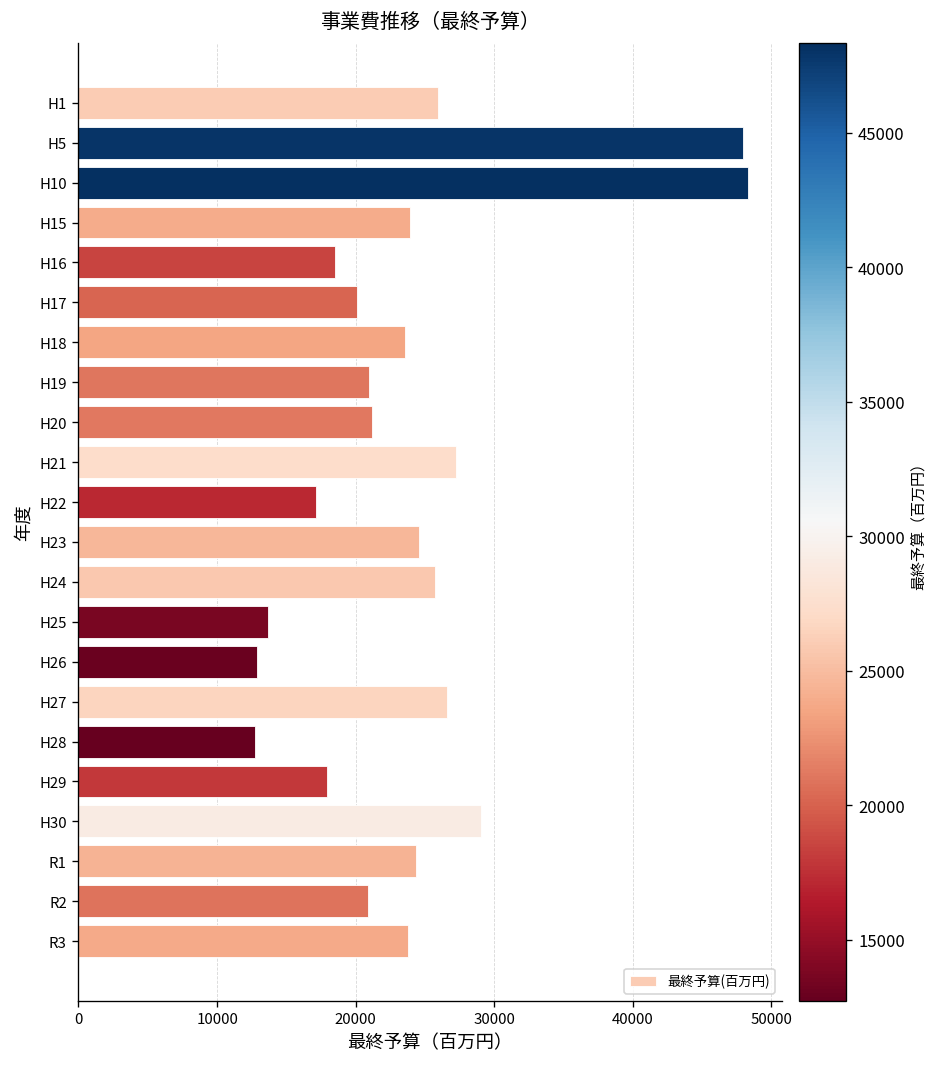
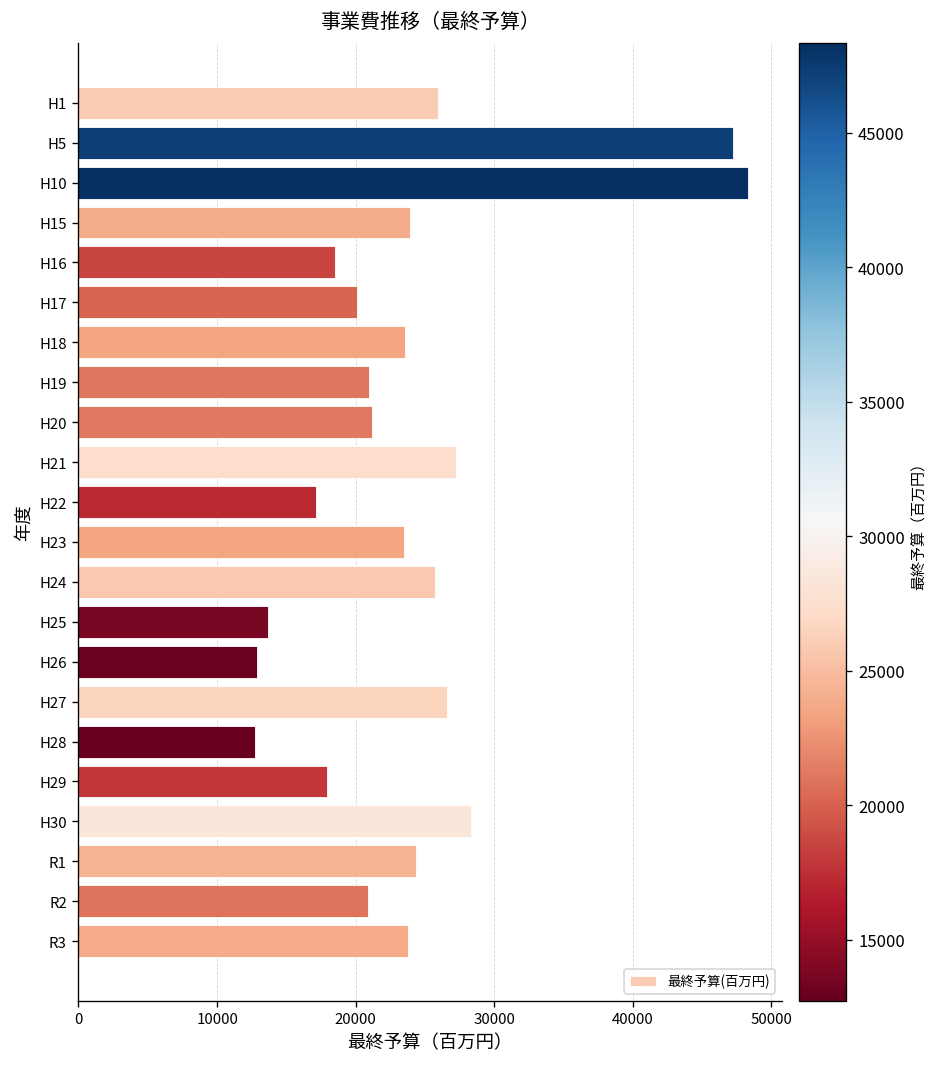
H5: 47900 -> 47200
H23: 24600 -> 23500
H30: 29000 -> 28300
